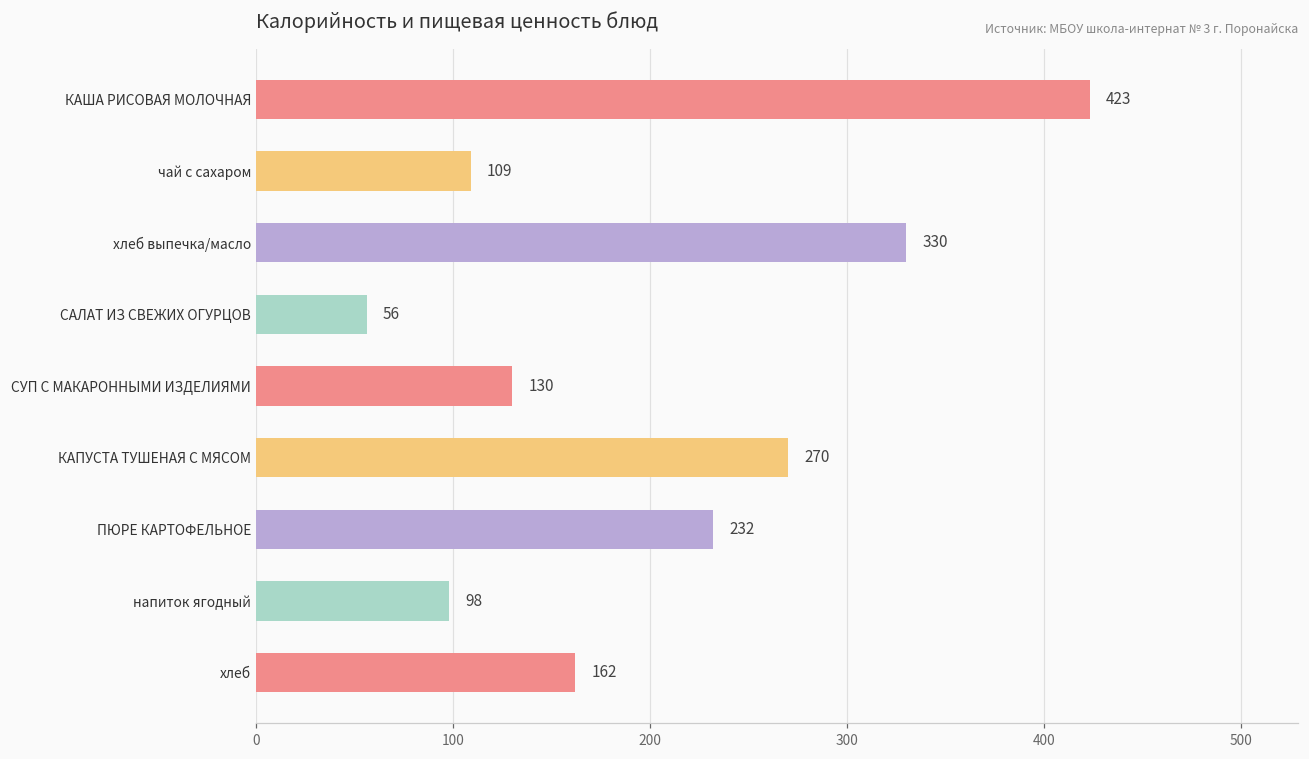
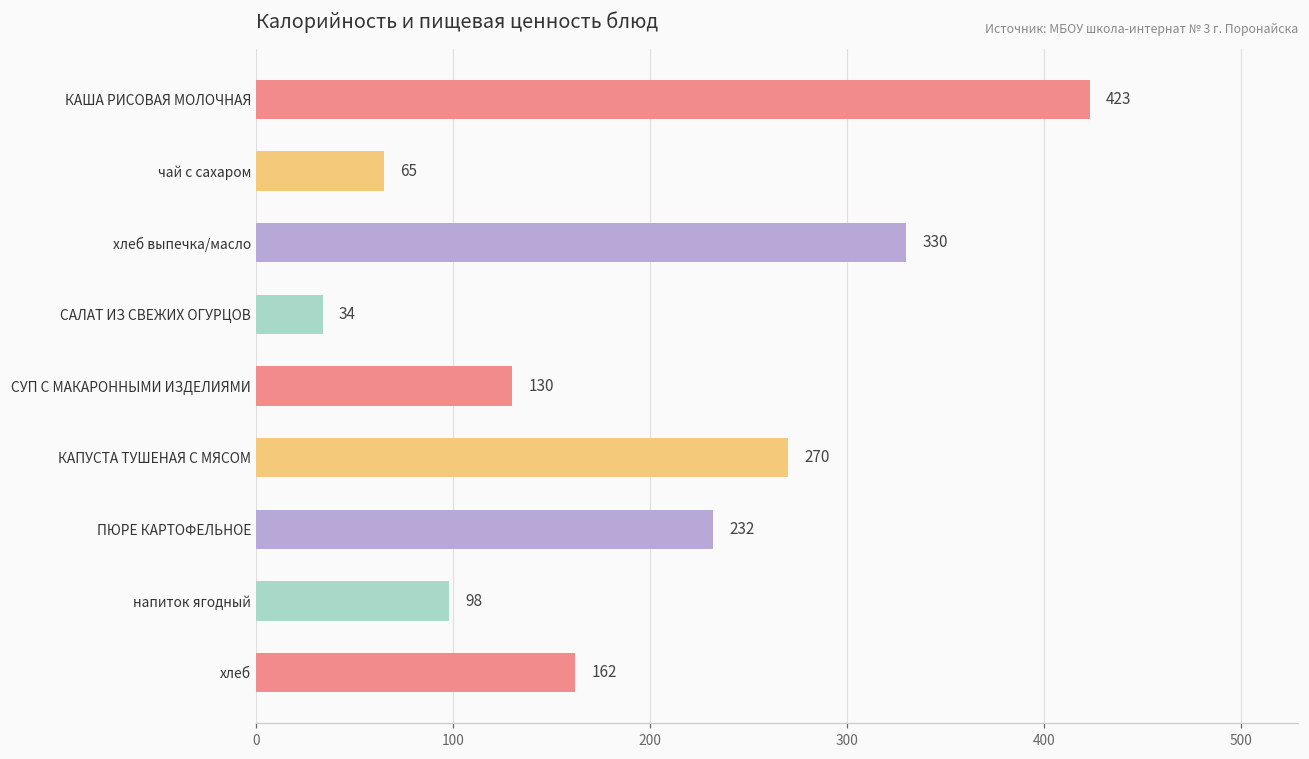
чай с сахаром: 109 -> 65
САЛАТ ИЗ СВЕЖИХ ОГУРЦОВ: 56 -> 34
